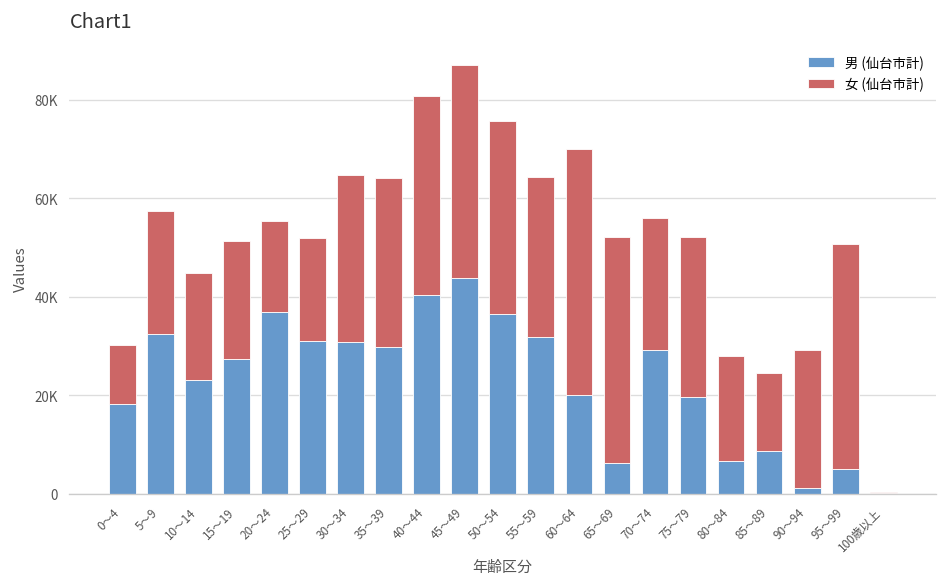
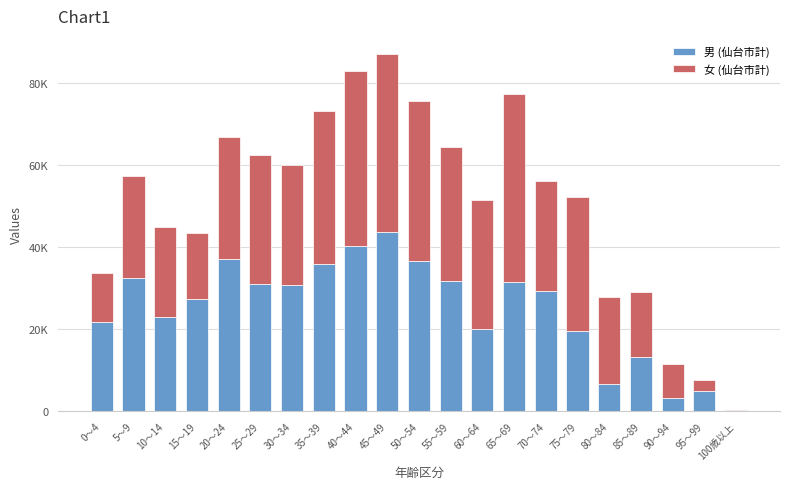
男 (仙台市計), 0～4: 18000 -> 22000
女 (仙台市計), 15～19: 24000 -> 16000
女 (仙台市計), 20～24: 18000 -> 30000
女 (仙台市計), 25～29: 21000 -> 31000
女 (仙台市計), 30～34: 34000 -> 29000
男 (仙台市計), 35～39: 30000 -> 36000
女 (仙台市計), 35～39: 34000 -> 37000
女 (仙台市計), 40～44: 40000 -> 42000
女 (仙台市計), 60～64: 50000 -> 31000
男 (仙台市計), 65～69: 6000 -> 31000
男 (仙台市計), 85～89: 9000 -> 13000
男 (仙台市計), 90～94: 1000 -> 3000
女 (仙台市計), 90～94: 28000 -> 8000
女 (仙台市計), 95～99: 46000 -> 3000
